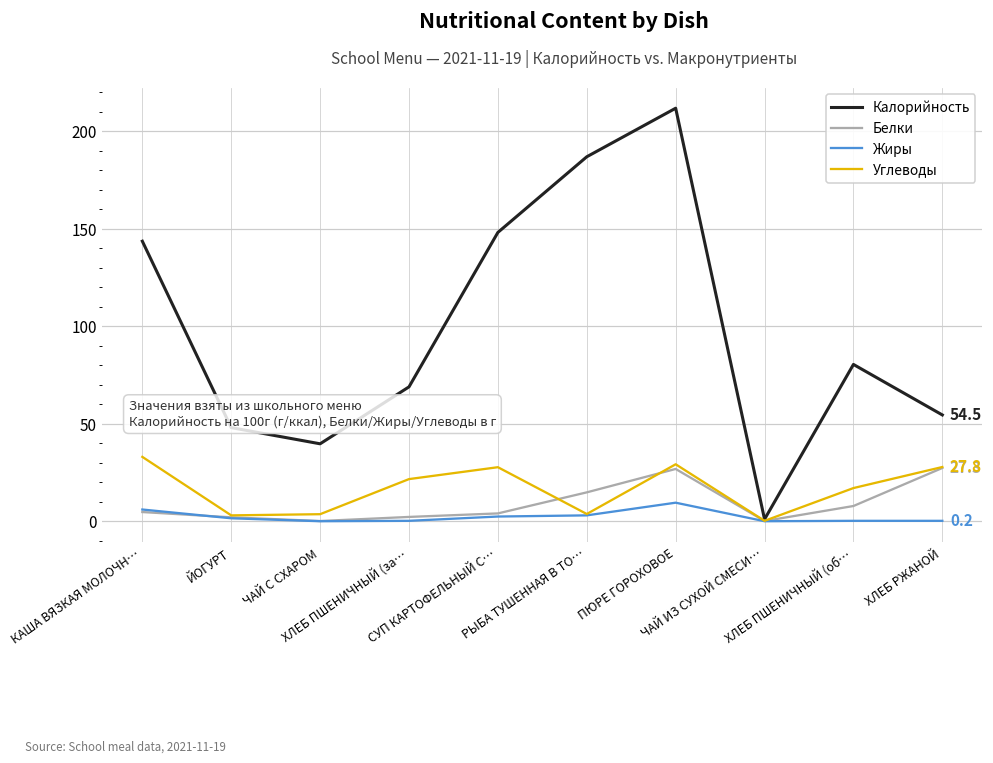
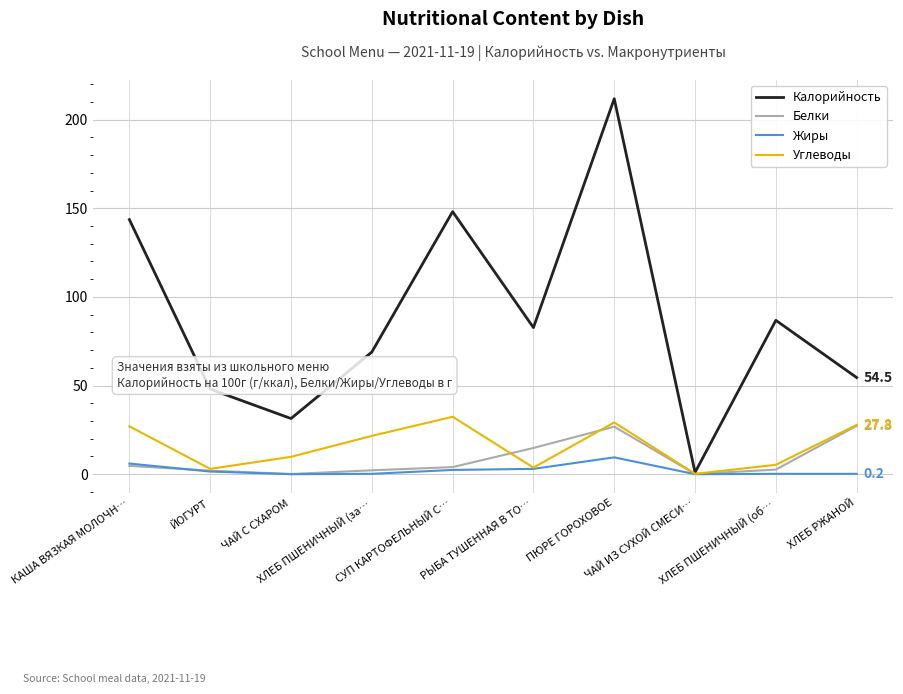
Углеводы, КАША ВЯЗКАЯ МОЛОЧН…: 33 -> 27
Калорийность, ЧАЙ С СХАРОМ: 40 -> 31
Углеводы, ЧАЙ С СХАРОМ: 4 -> 10
Углеводы, СУП КАРТОФЕЛЬНЫЙ С…: 28 -> 32
Калорийность, РЫБА ТУШЕННАЯ В ТО…: 187 -> 83
Калорийность, ХЛЕБ ПШЕНИЧНЫЙ (об…: 80 -> 87
Белки, ХЛЕБ ПШЕНИЧНЫЙ (об…: 8 -> 3
Углеводы, ХЛЕБ ПШЕНИЧНЫЙ (об…: 17 -> 5
